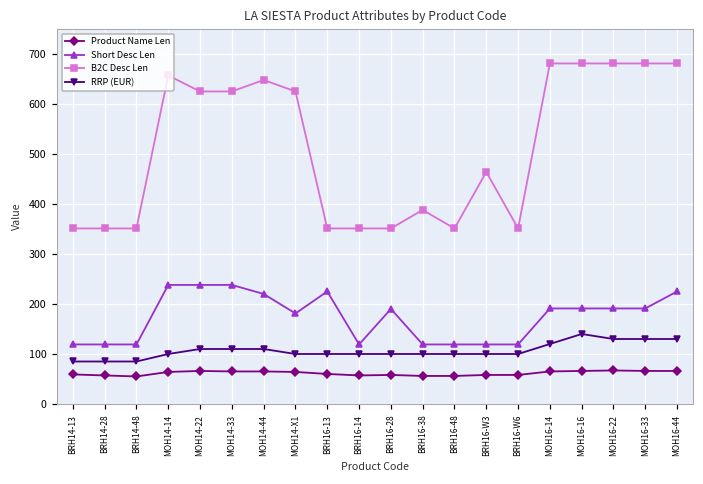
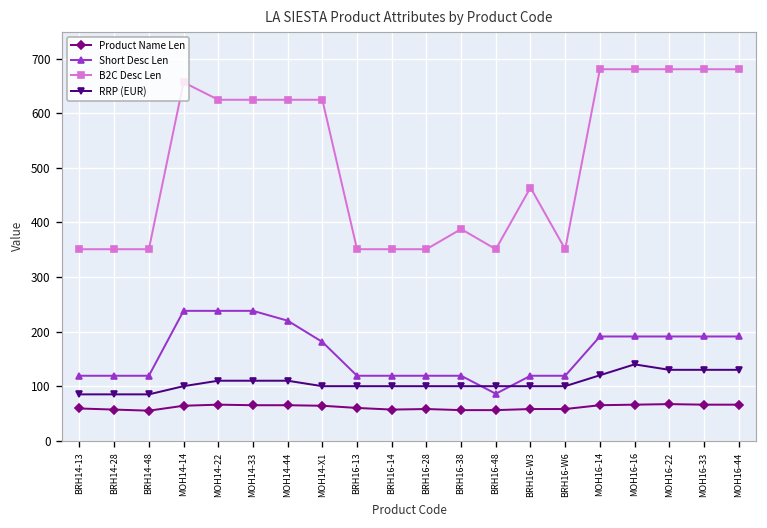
B2C Desc Len, MOH14-44: 650 -> 630
Short Desc Len, BRH16-13: 230 -> 120
Short Desc Len, BRH16-28: 190 -> 120
Short Desc Len, BRH16-48: 120 -> 90
Short Desc Len, MOH16-44: 230 -> 190
